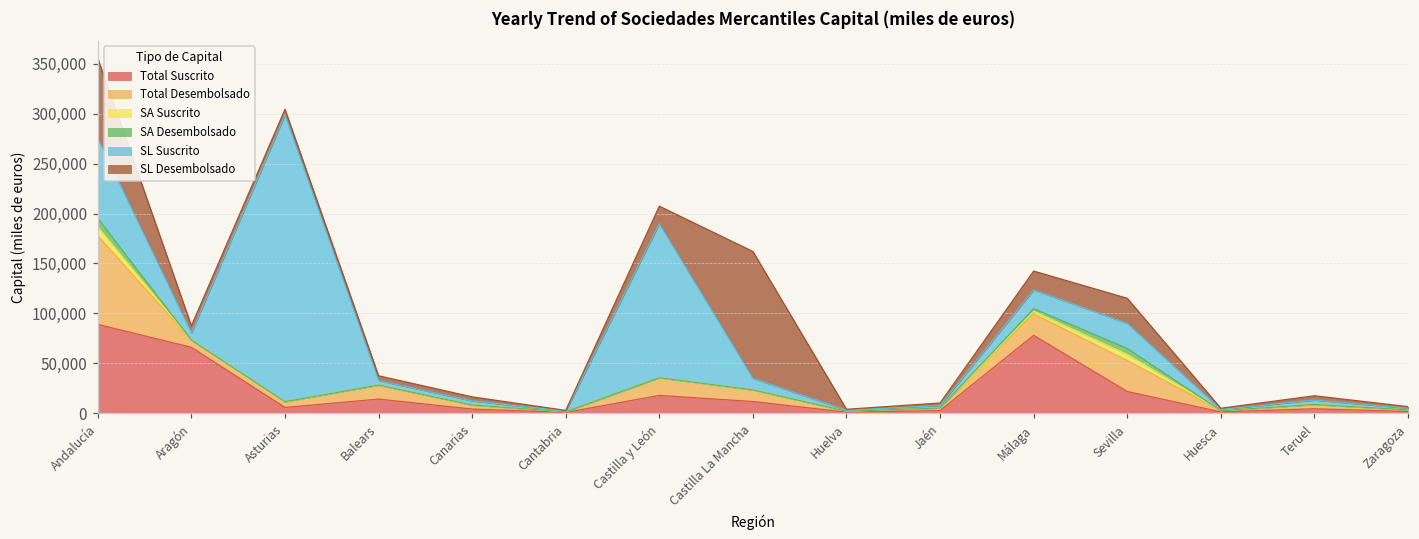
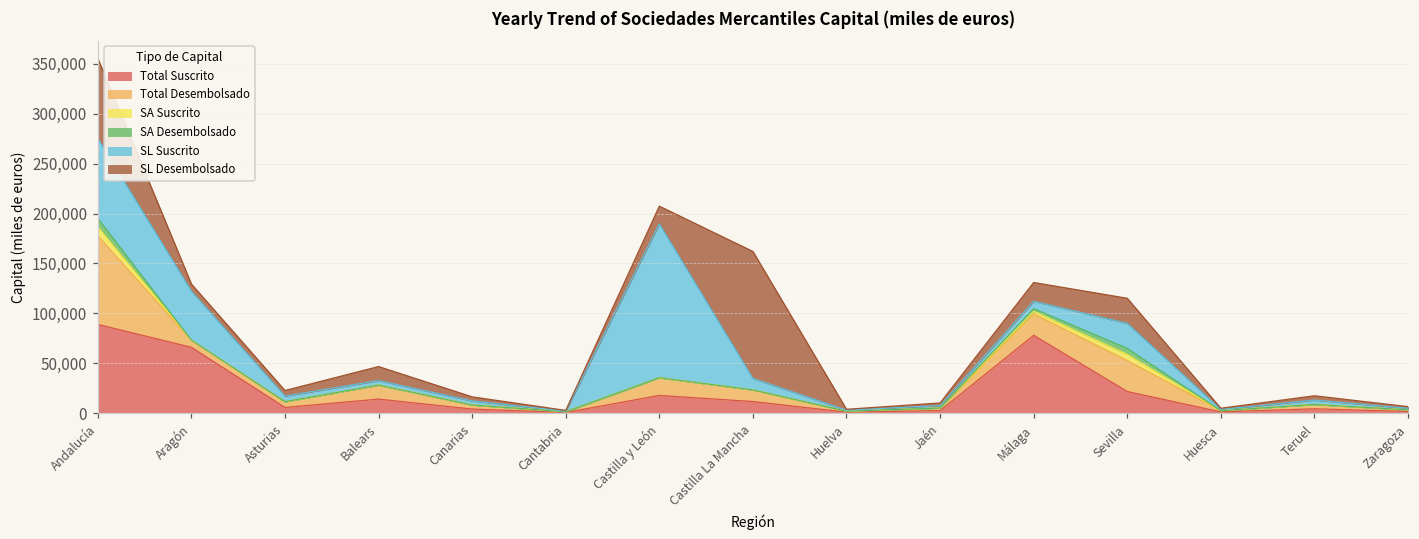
SL Suscrito, Aragón: 10,000 -> 50,000
SL Suscrito, Asturias: 290,000 -> 10,000
SL Desembolsado, Balears: 0 -> 10,000
SL Suscrito, Málaga: 20,000 -> 10,000
